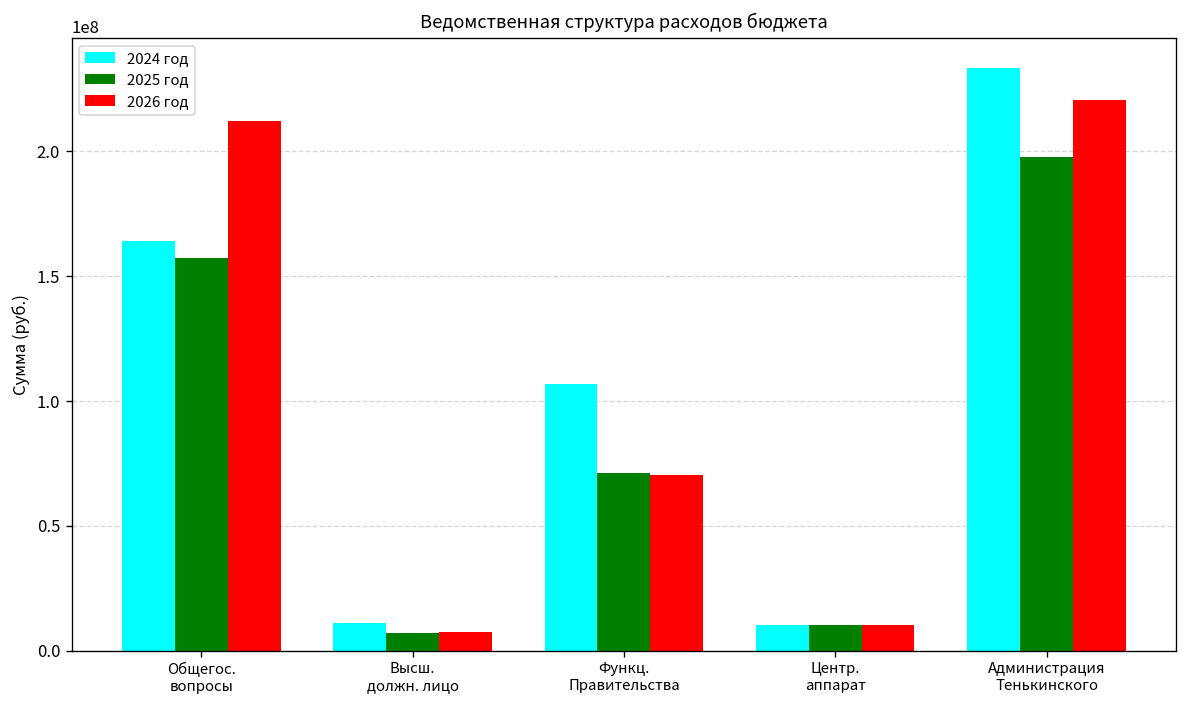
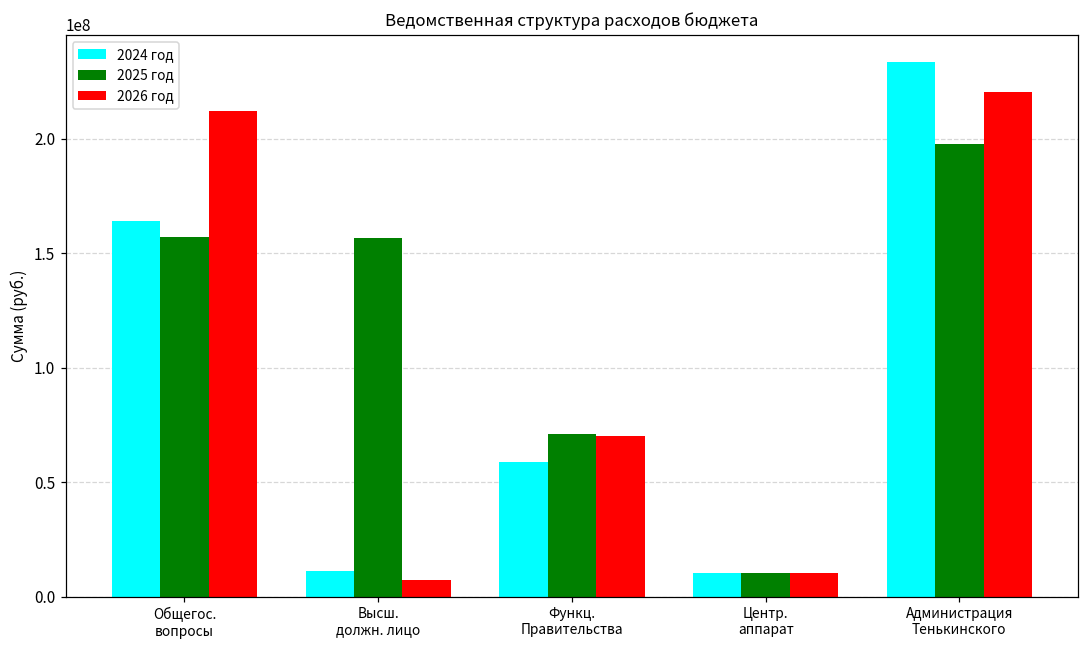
2025 год, Высш. должн. лицо: 7000000 -> 157000000
2024 год, Функц. Правительства: 107000000 -> 59000000
